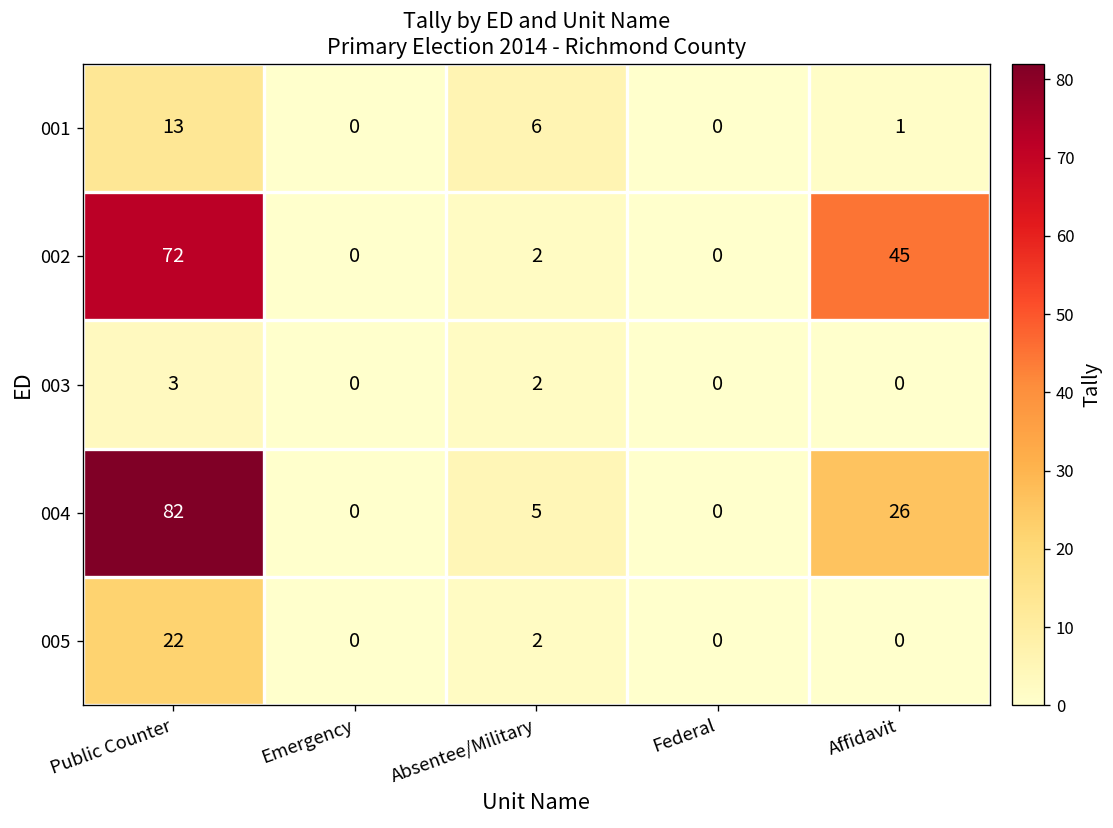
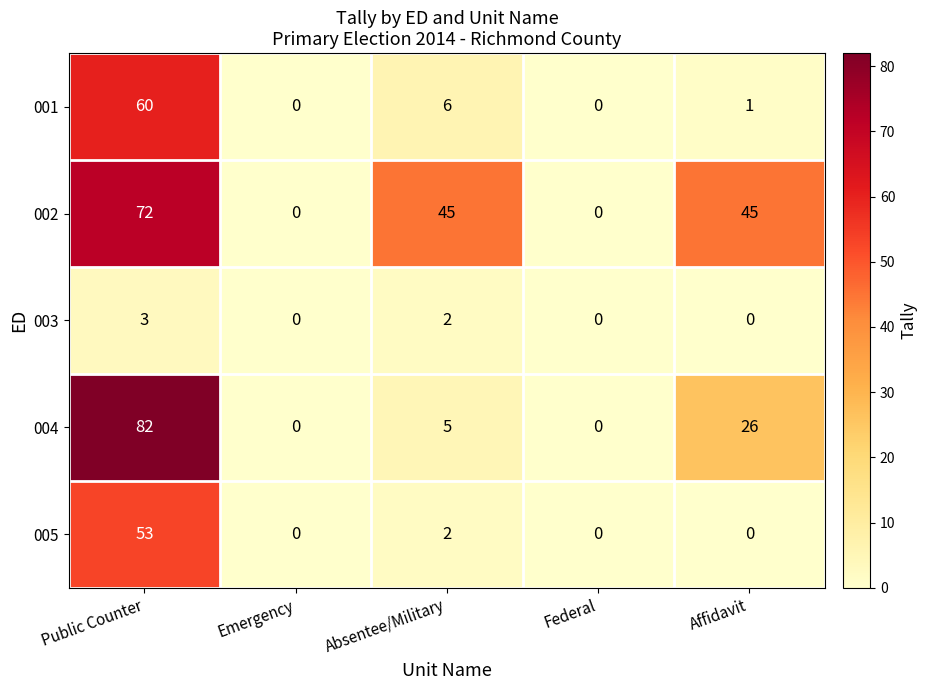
001, Public Counter: 13 -> 60
002, Absentee/Military: 2 -> 45
005, Public Counter: 22 -> 53
